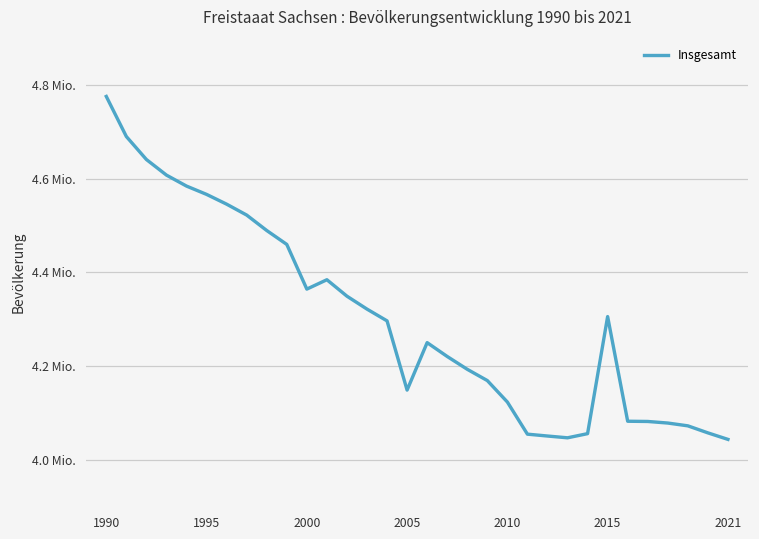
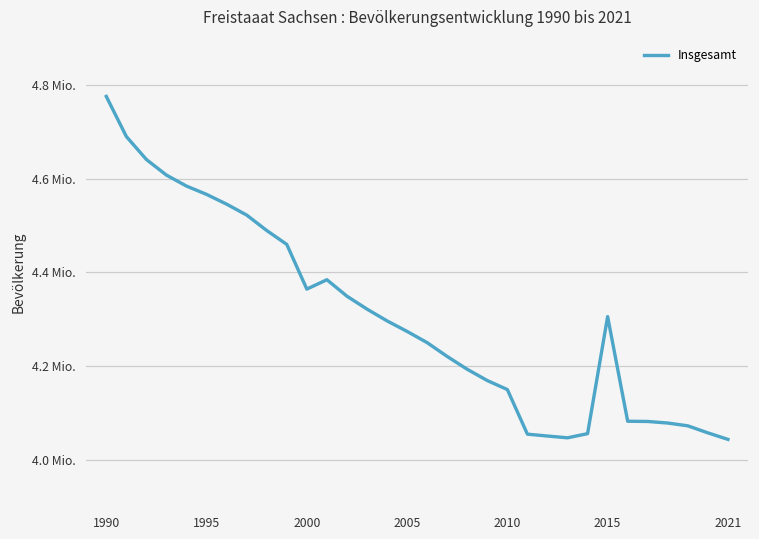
2005: 4.15 Mio. -> 4.27 Mio.
2010: 4.12 Mio. -> 4.15 Mio.
